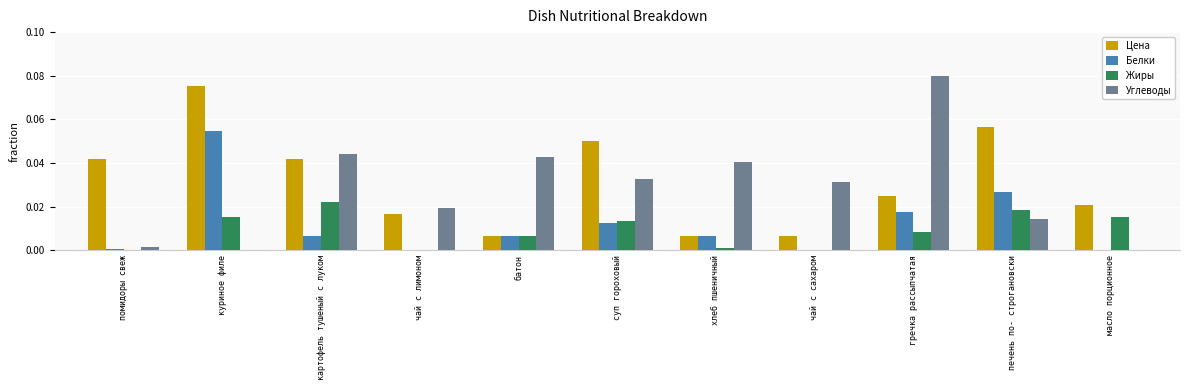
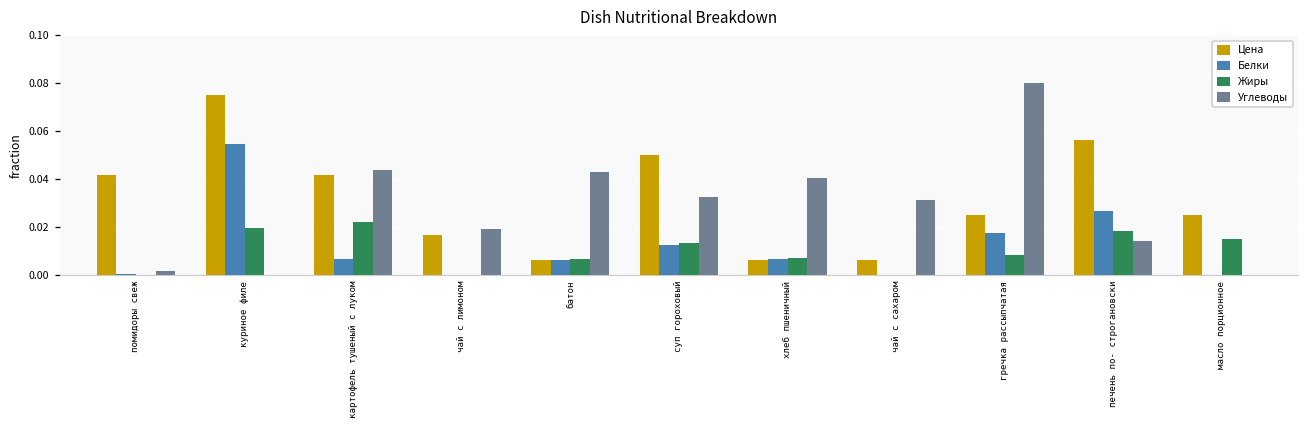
Жиры, куриное филе: 0.015 -> 0.020
Жиры, хлеб пшеничный: 0.001 -> 0.007
Цена, масло порционное: 0.021 -> 0.025
